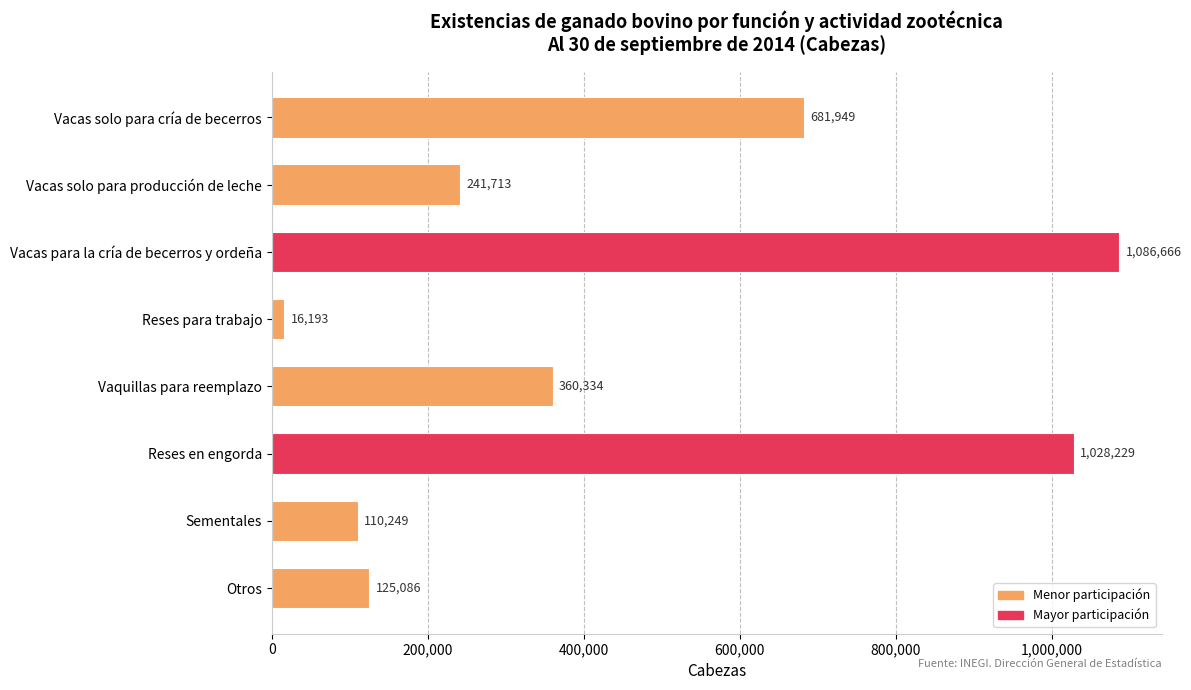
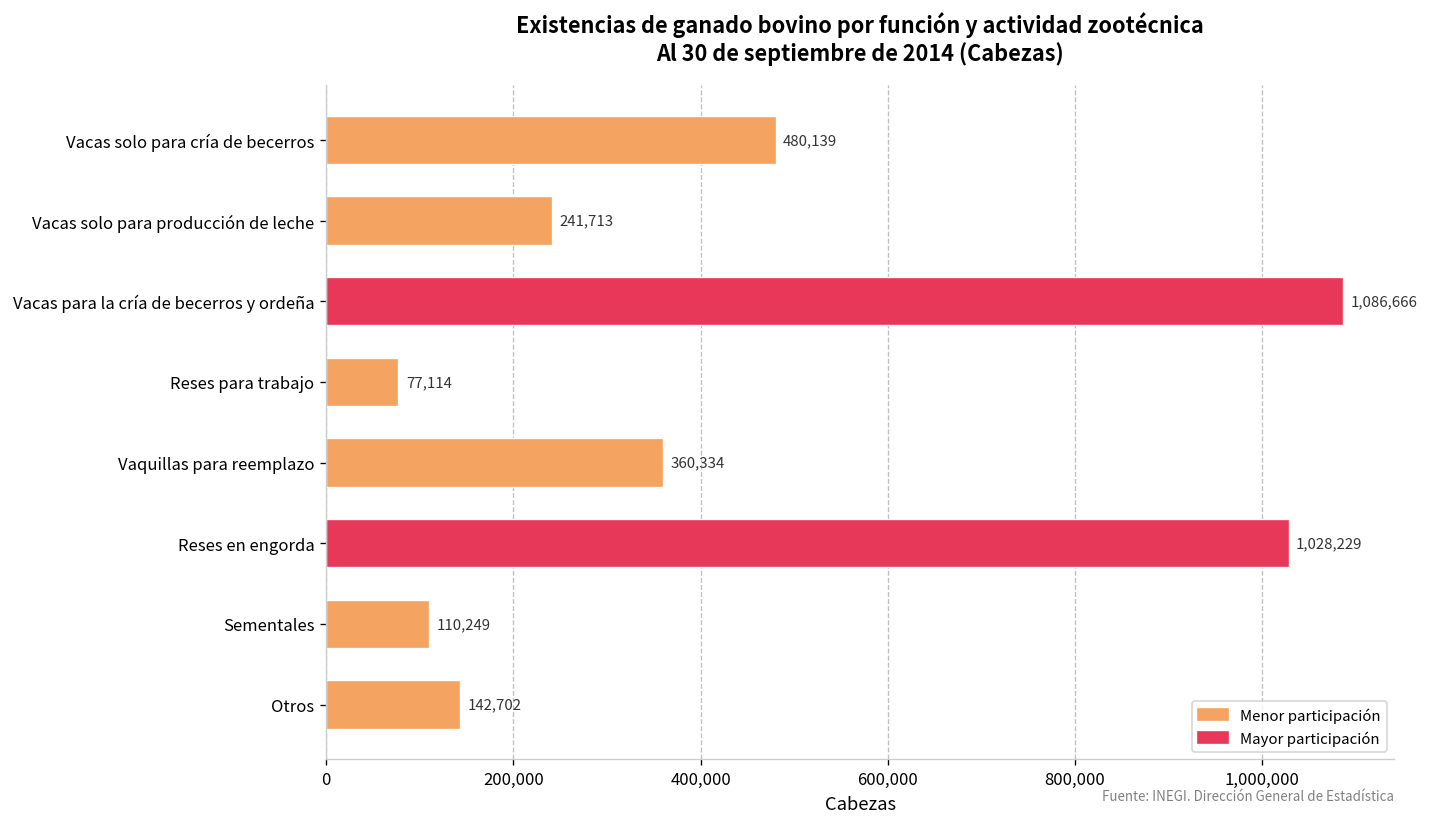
Vacas solo para cría de becerros: 681,949 -> 480,139
Reses para trabajo: 16,193 -> 77,114
Otros: 125,086 -> 142,702
